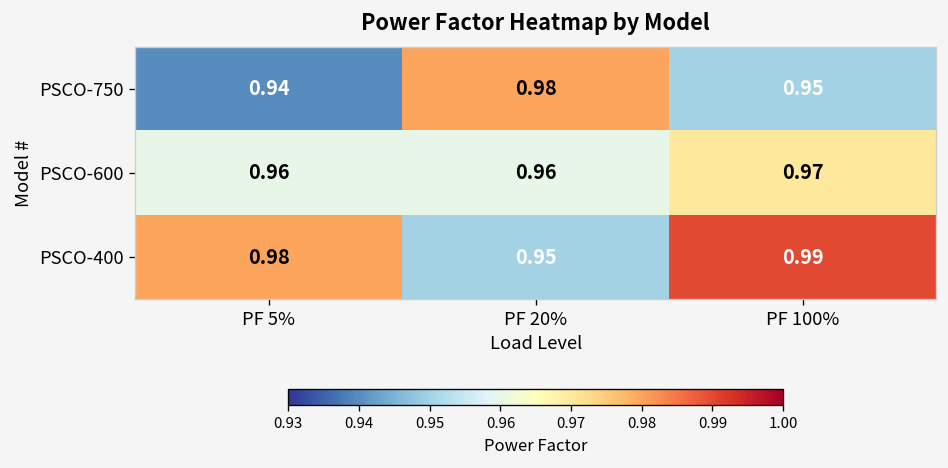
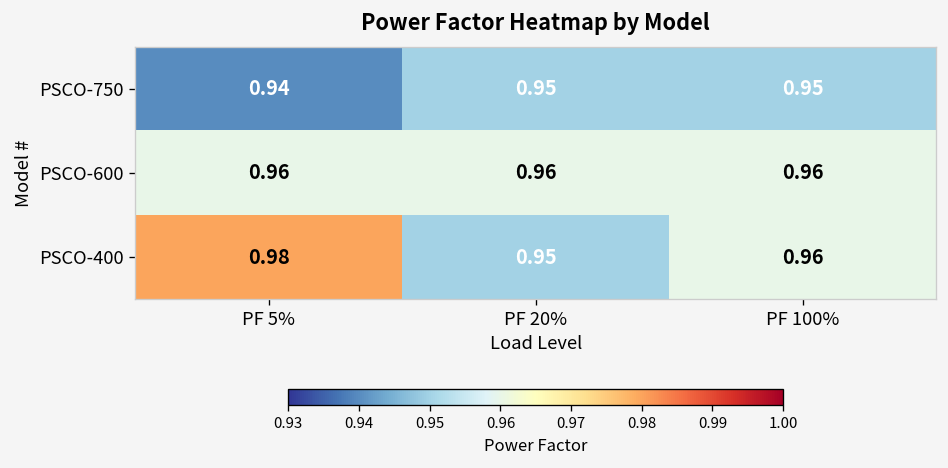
PSCO-750, PF 20%: 0.98 -> 0.95
PSCO-600, PF 100%: 0.97 -> 0.96
PSCO-400, PF 100%: 0.99 -> 0.96
